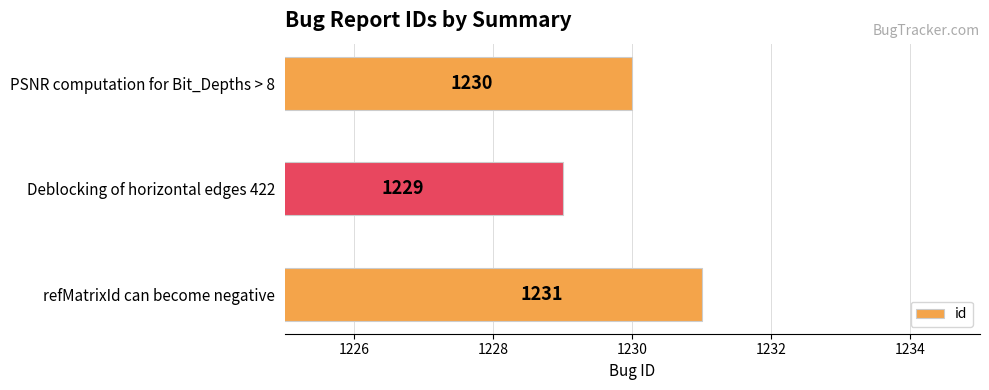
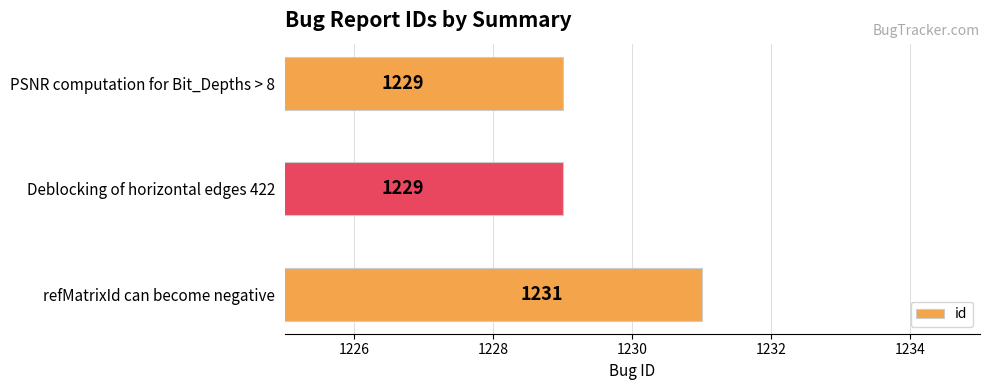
PSNR computation for Bit_Depths > 8: 1230 -> 1229
